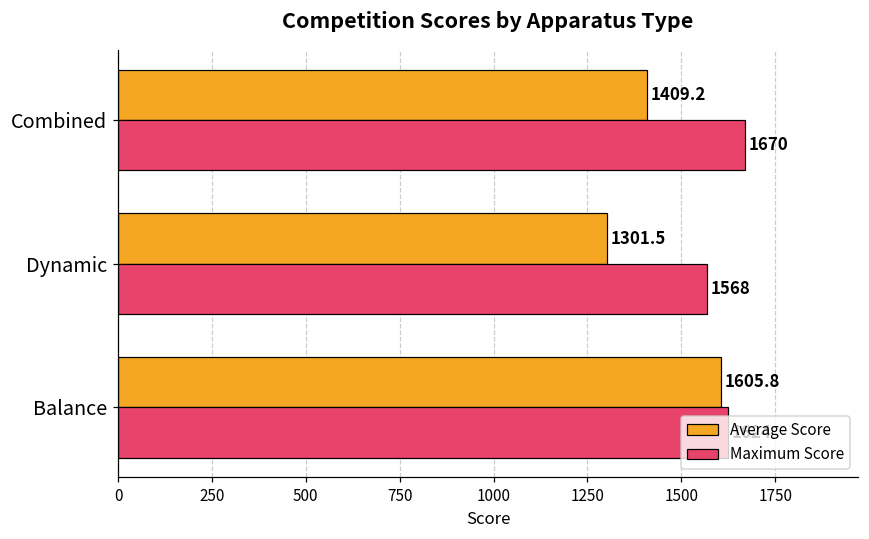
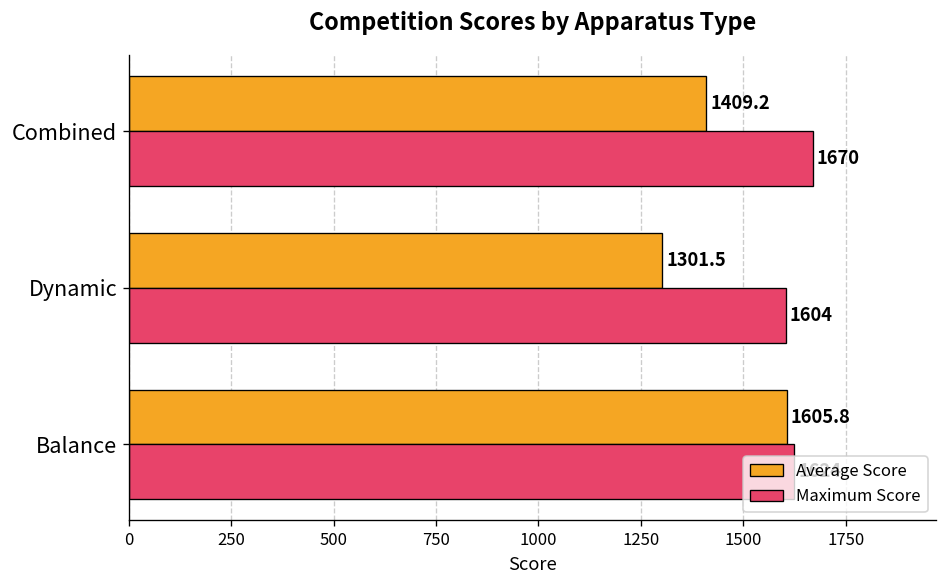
Maximum Score, Dynamic: 1568 -> 1604
